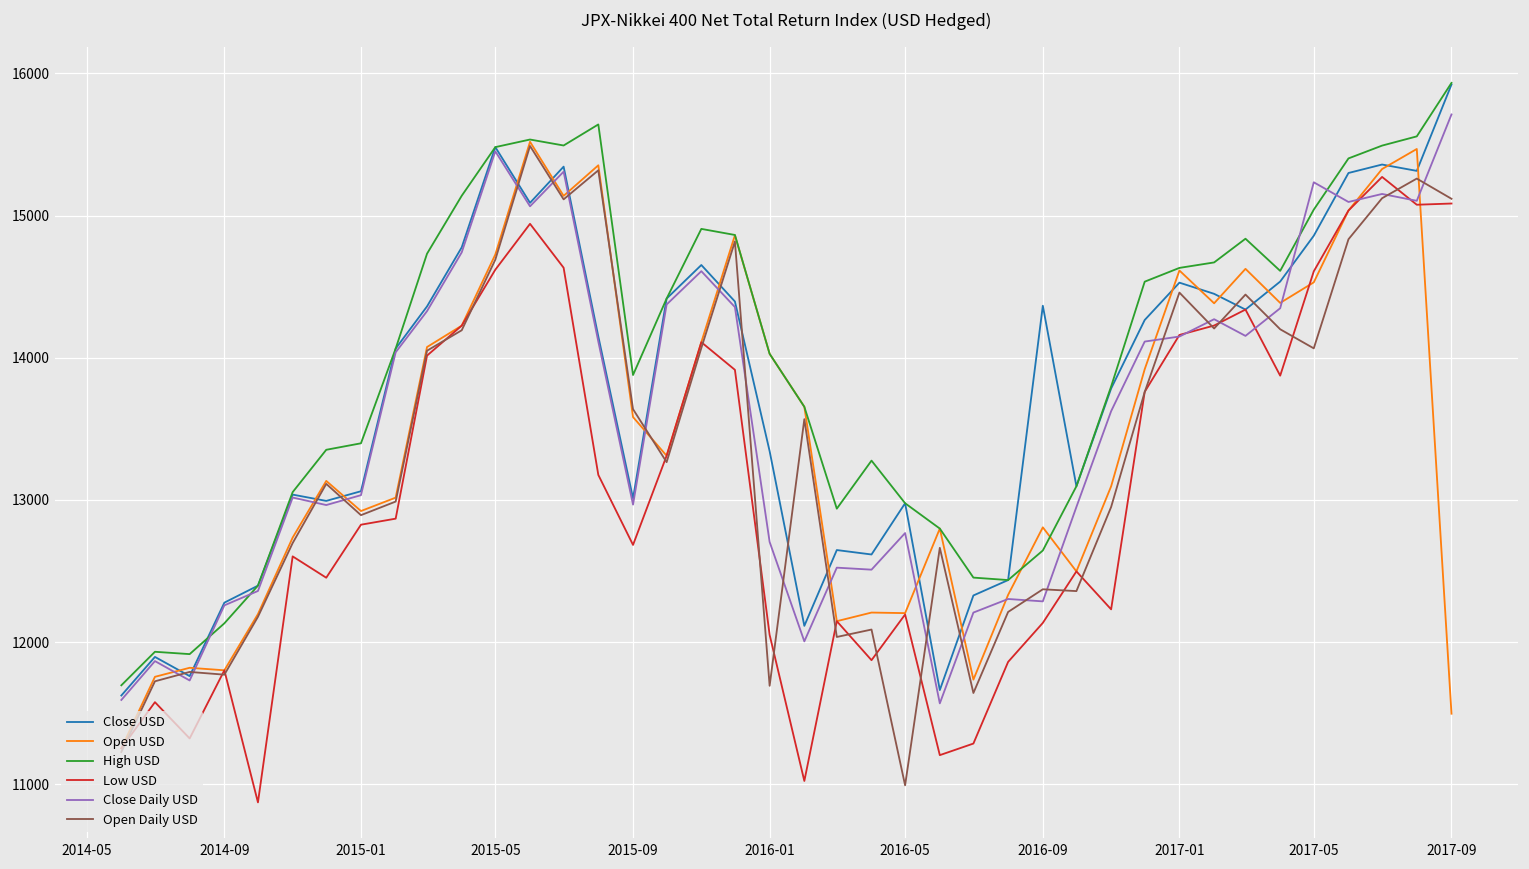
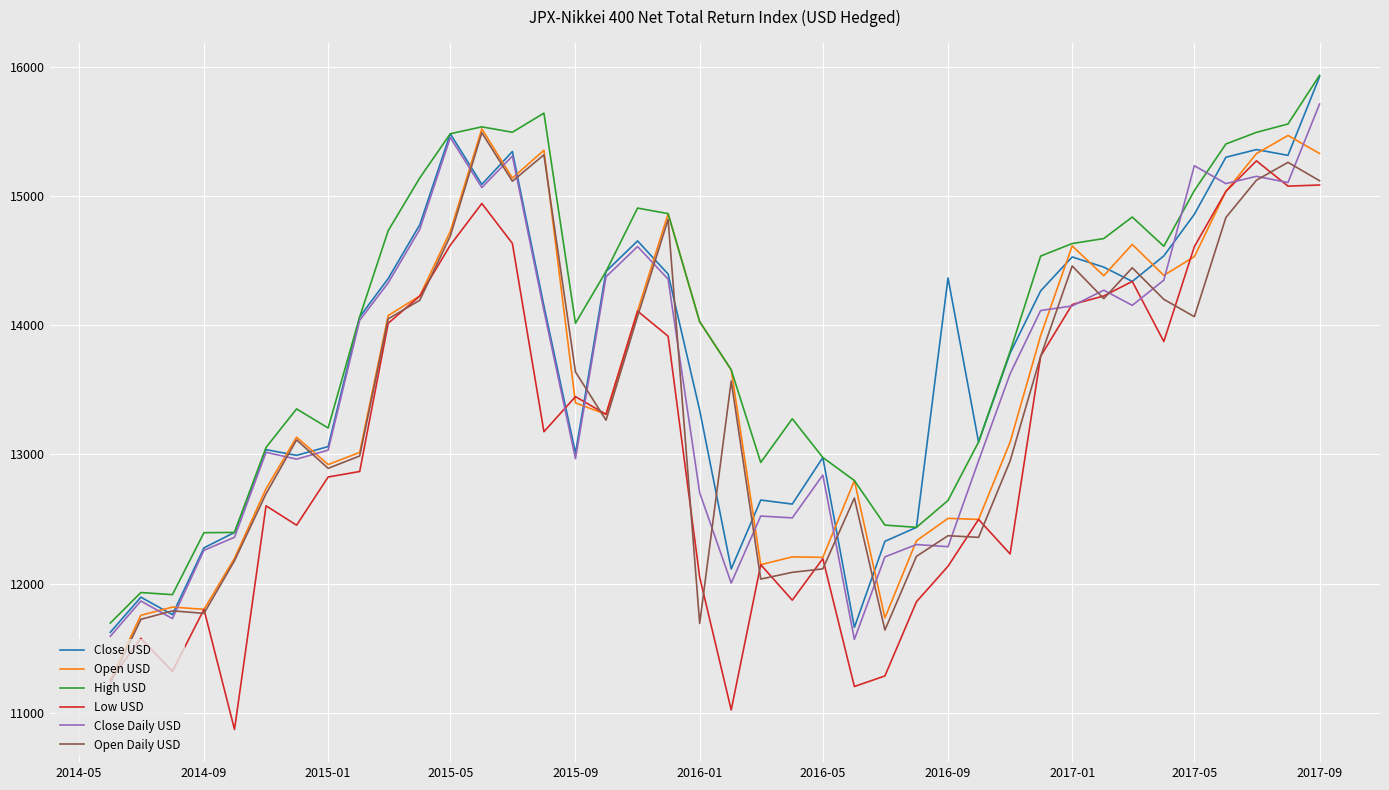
High USD, 2014-09: 12130 -> 12390
High USD, 2015-01: 13400 -> 13200
Open USD, 2015-09: 13580 -> 13400
High USD, 2015-09: 13880 -> 14020
Low USD, 2015-09: 12680 -> 13450
Close Daily USD, 2016-05: 12770 -> 12840
Open Daily USD, 2016-05: 10990 -> 12110
Open USD, 2016-09: 12810 -> 12510
Open USD, 2017-09: 11500 -> 15330
